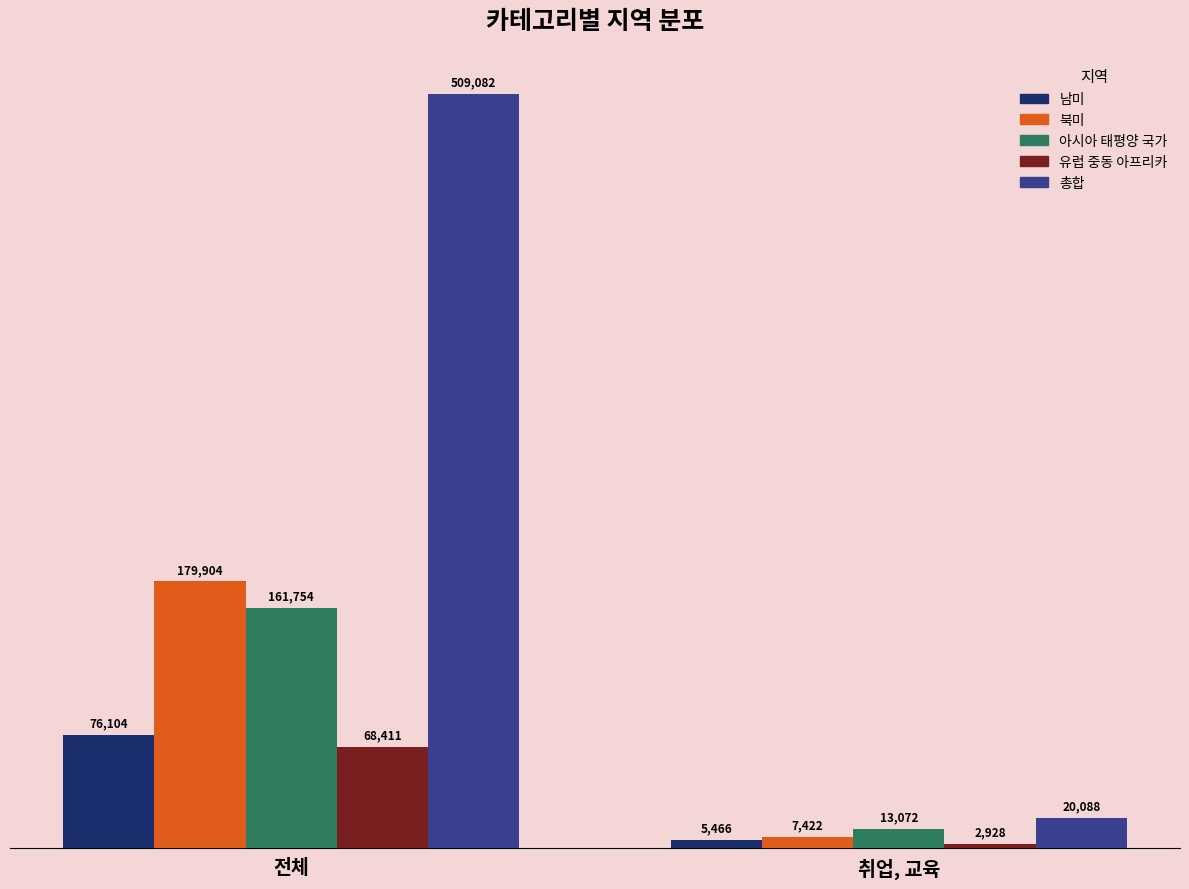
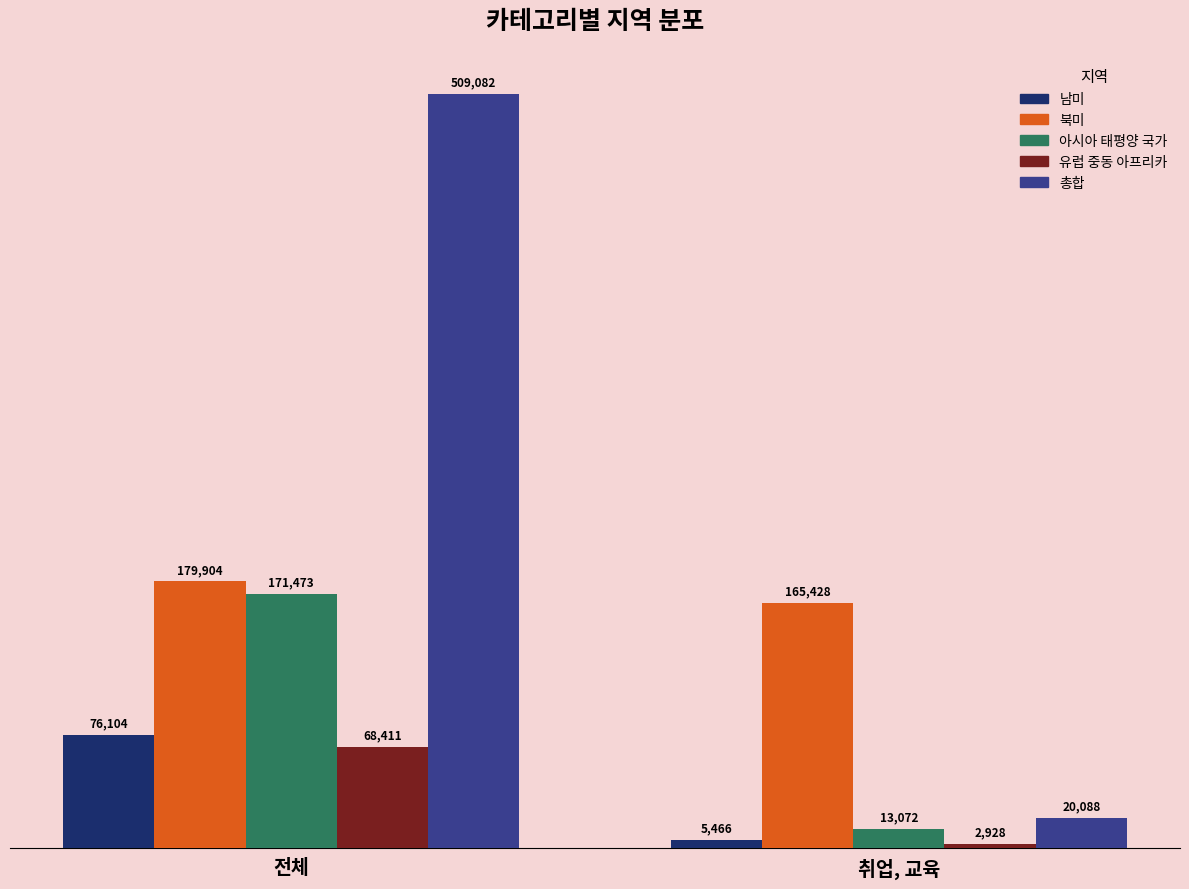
아시아 태평양 국가, 전체: 161,754 -> 171,473
북미, 취업, 교육: 7,422 -> 165,428
